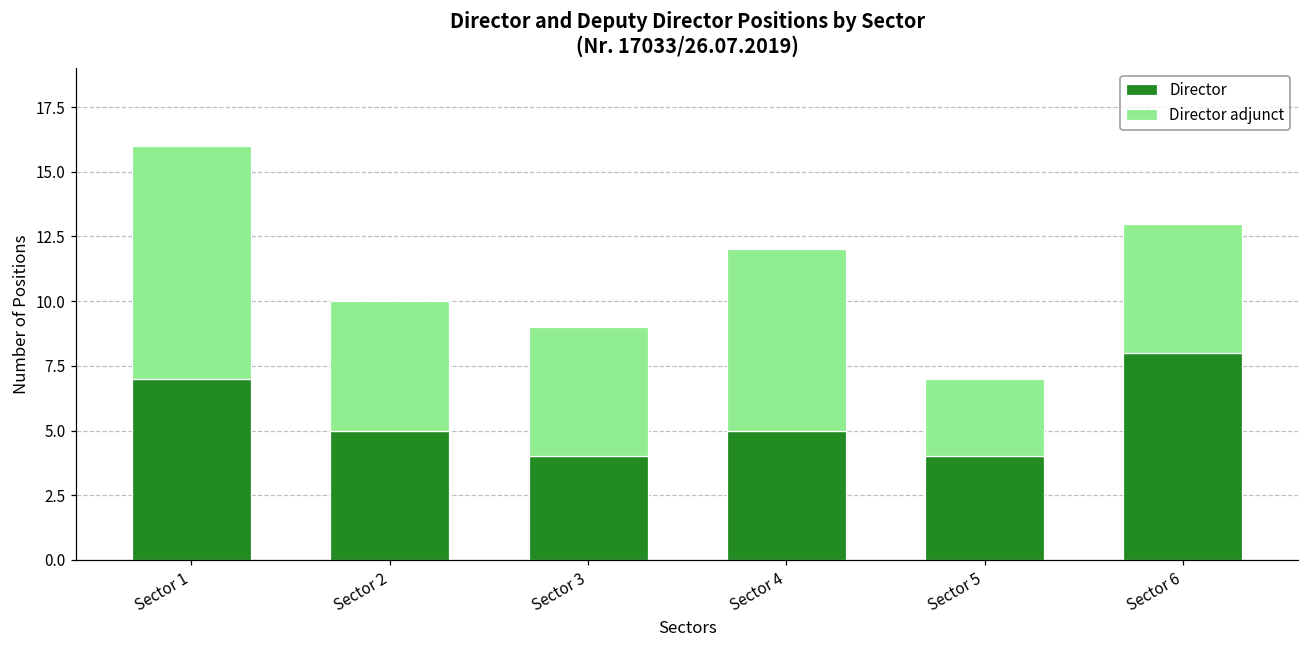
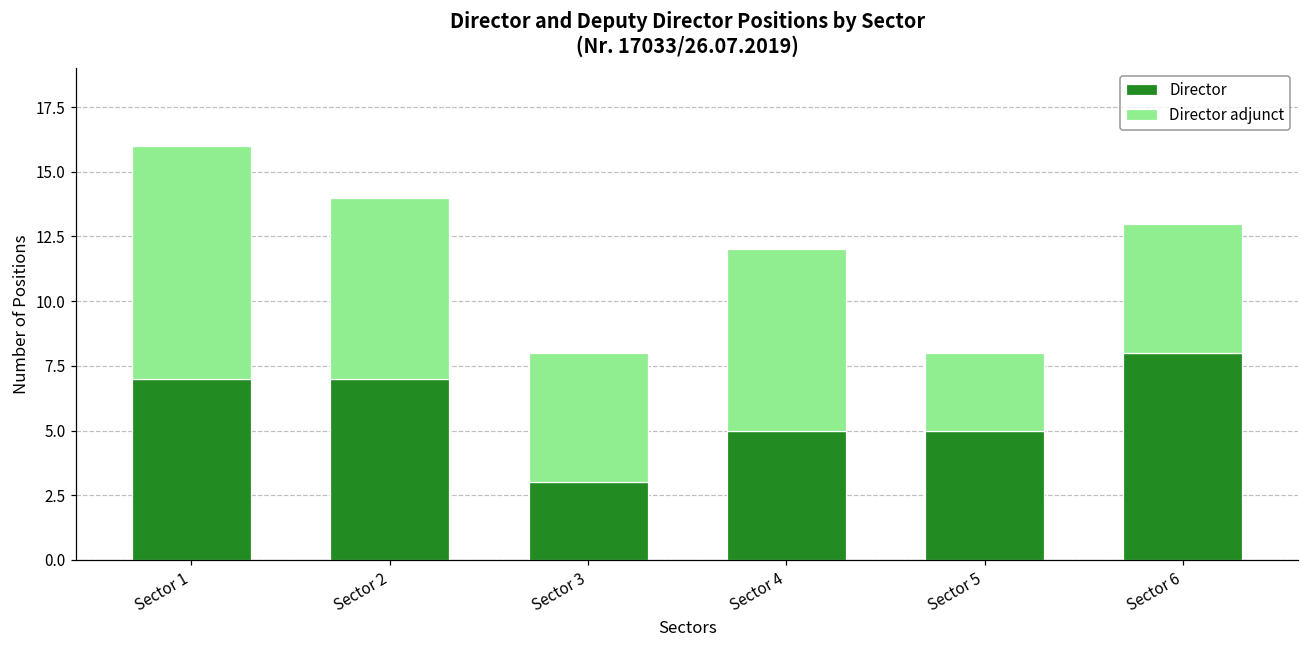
Director, Sector 2: 5 -> 7
Director adjunct, Sector 2: 5 -> 7
Director, Sector 3: 4 -> 3
Director, Sector 5: 4 -> 5
